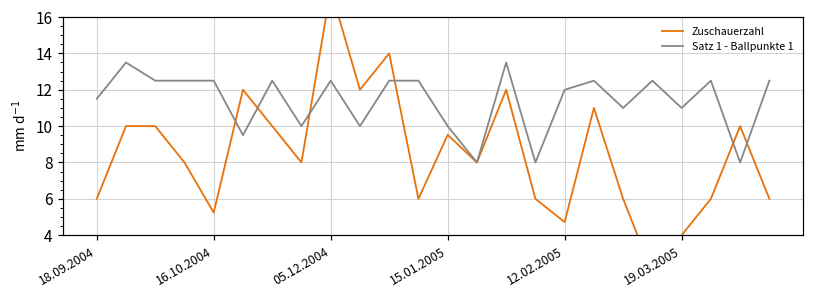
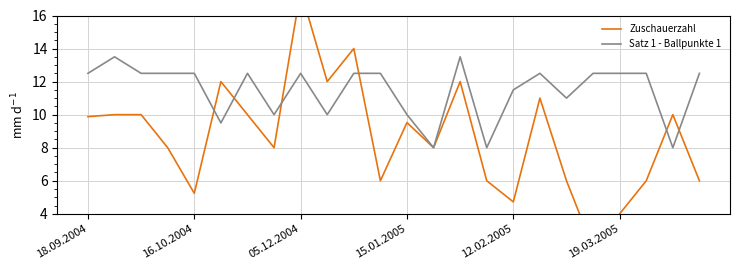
Zuschauerzahl, 18.09.2004: 6.0 -> 9.9
Satz 1 - Ballpunkte 1, 18.09.2004: 11.5 -> 12.5
Satz 1 - Ballpunkte 1, 12.02.2005: 12.0 -> 11.5
Satz 1 - Ballpunkte 1, 19.03.2005: 11.0 -> 12.5
